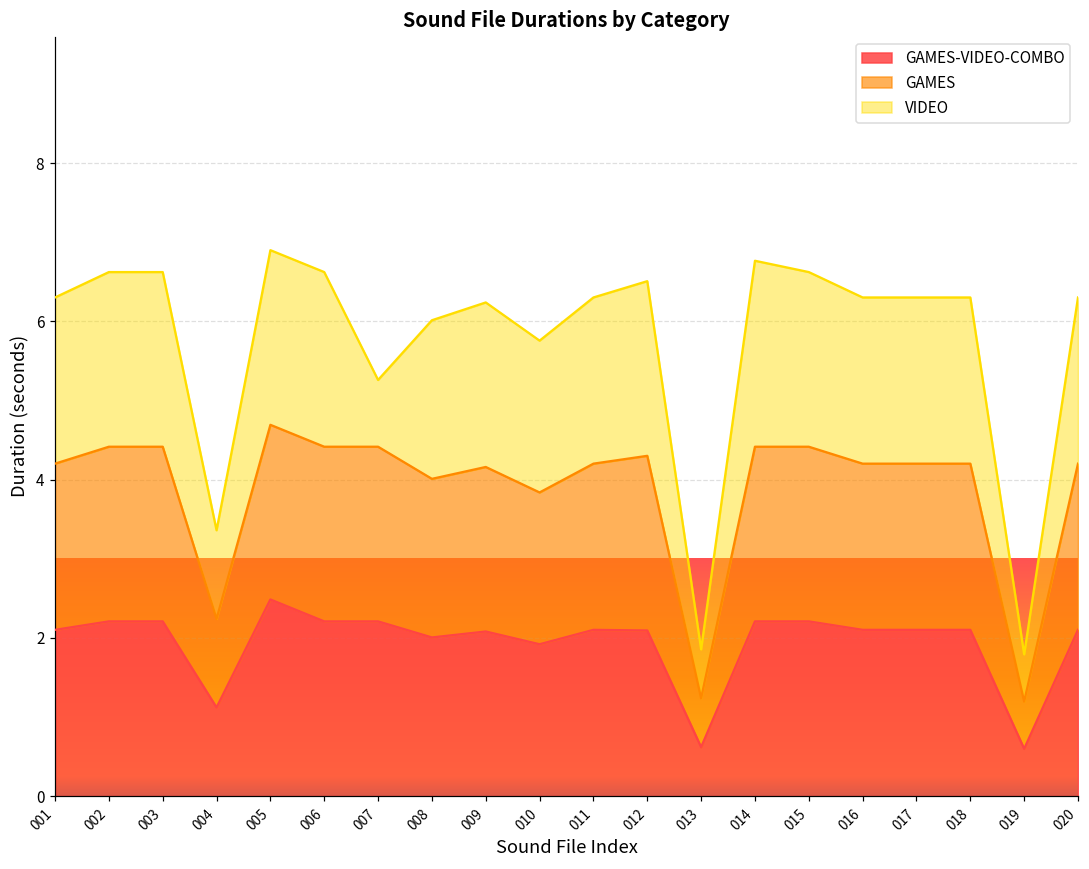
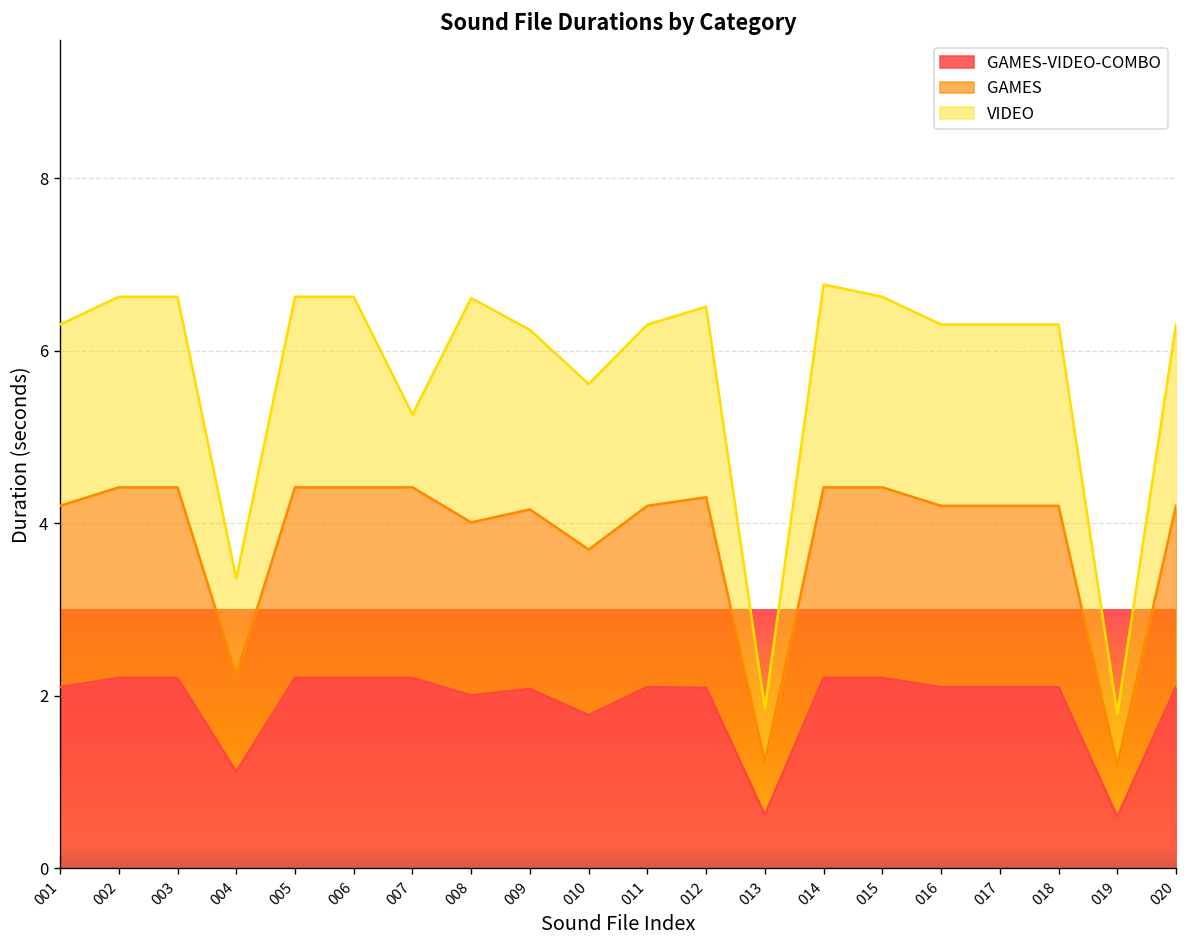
GAMES-VIDEO-COMBO, 005: 2.5 -> 2.2
VIDEO, 008: 2.0 -> 2.6
GAMES-VIDEO-COMBO, 010: 1.9 -> 1.8
